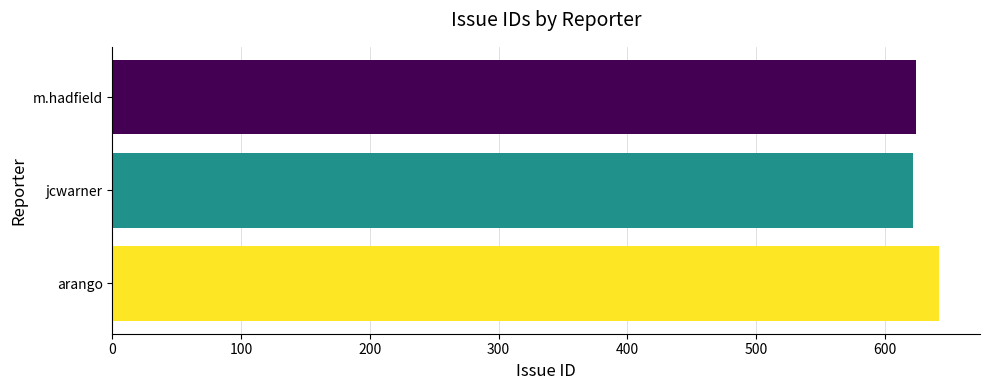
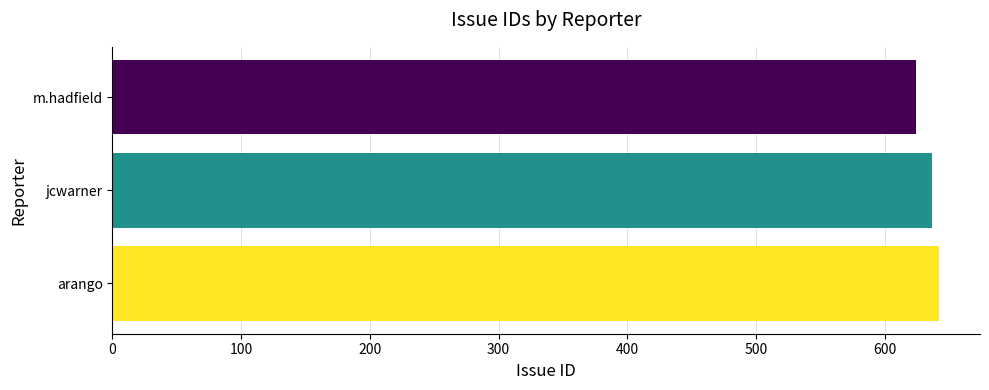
jcwarner: 622 -> 637
